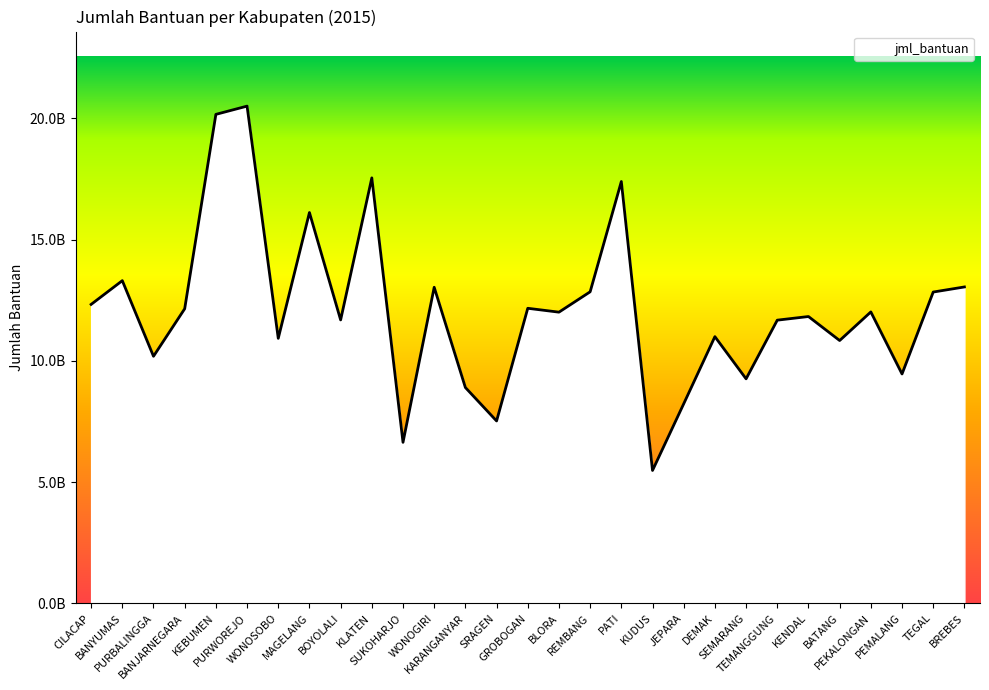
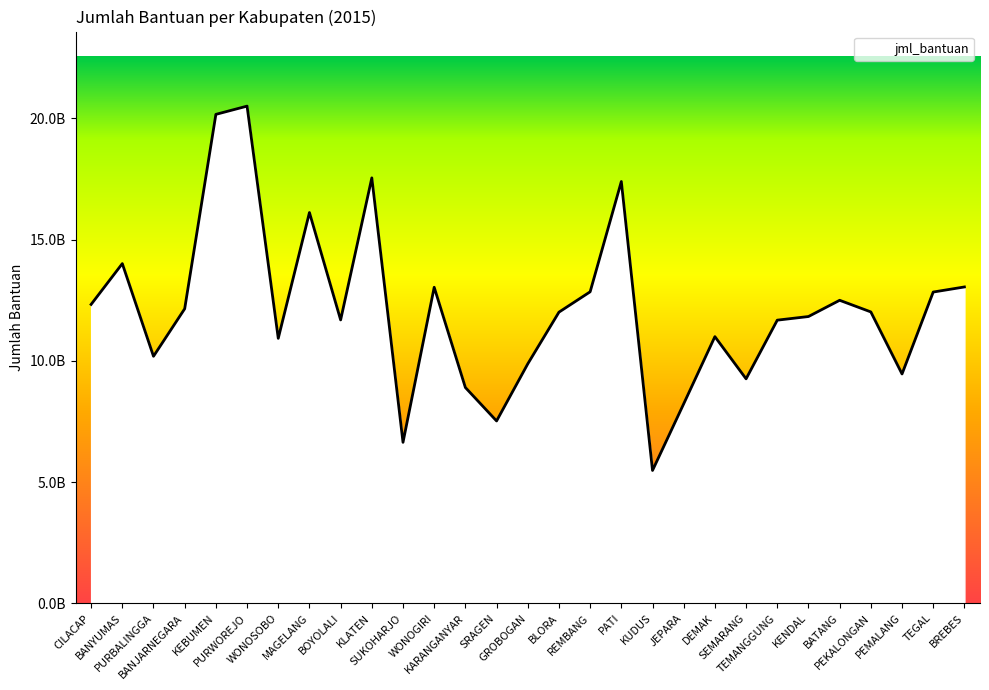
BANYUMAS: 13300000000 -> 14000000000
GROBOGAN: 12200000000 -> 9900000000
BATANG: 10800000000 -> 12500000000
